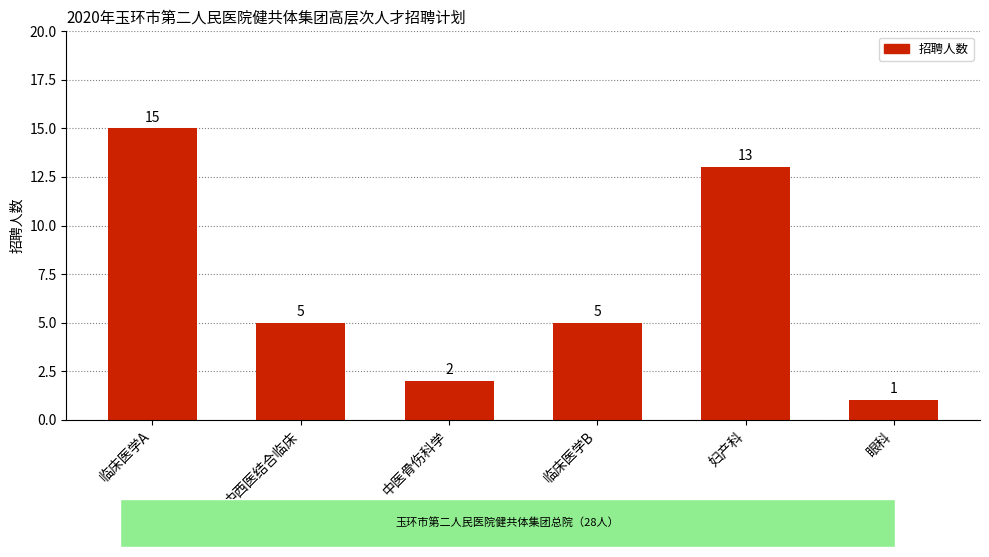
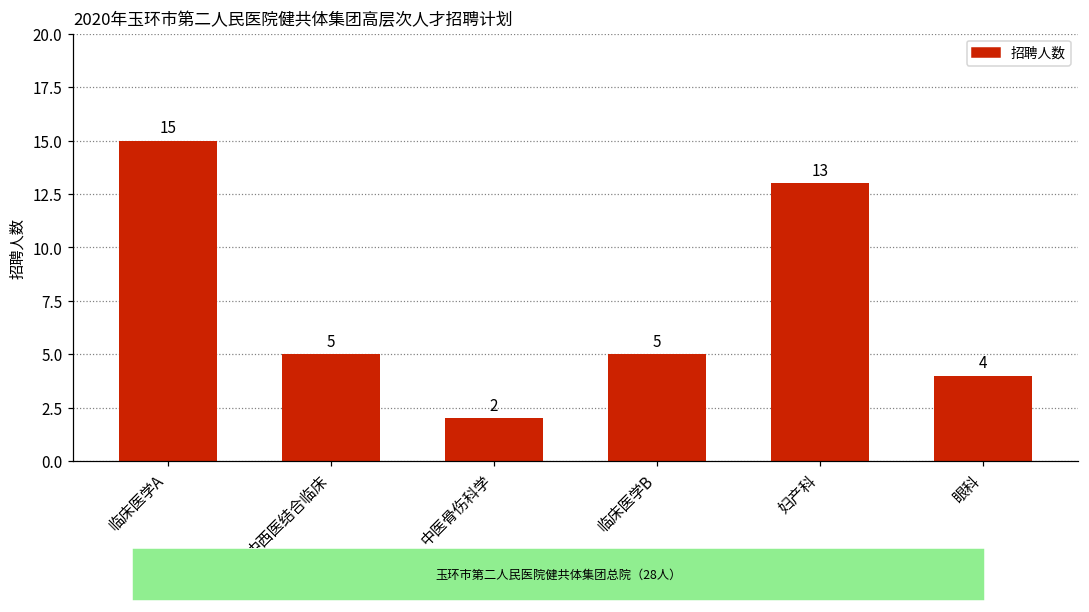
眼科: 1 -> 4
